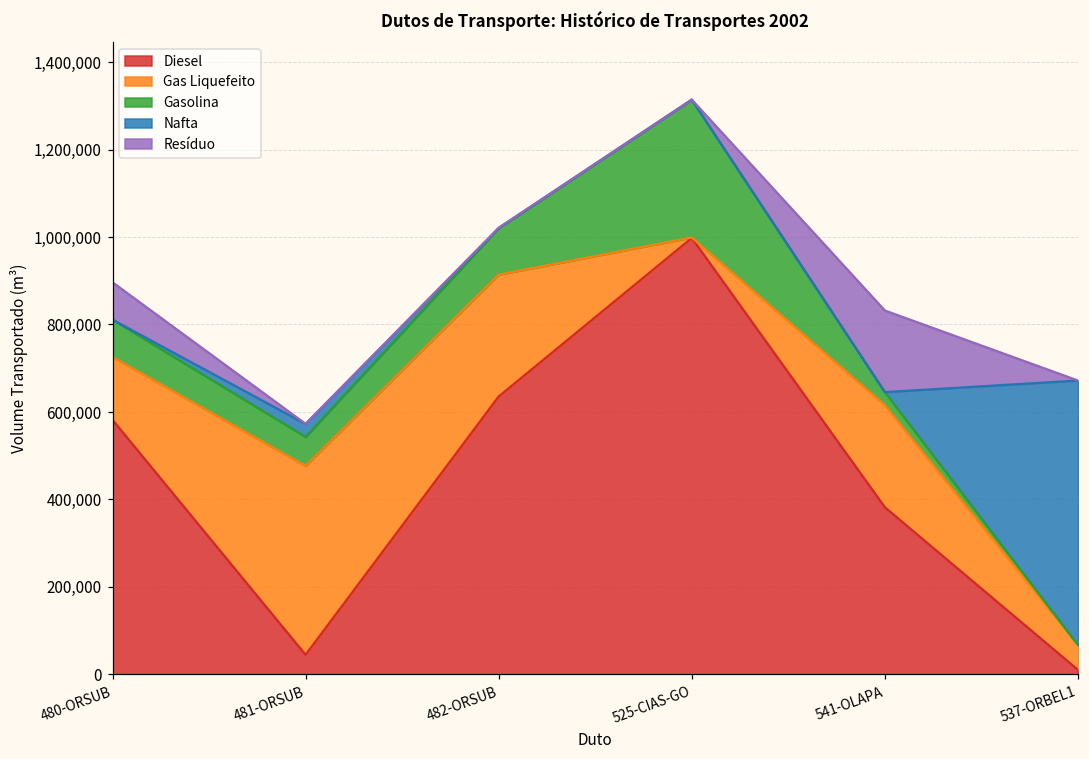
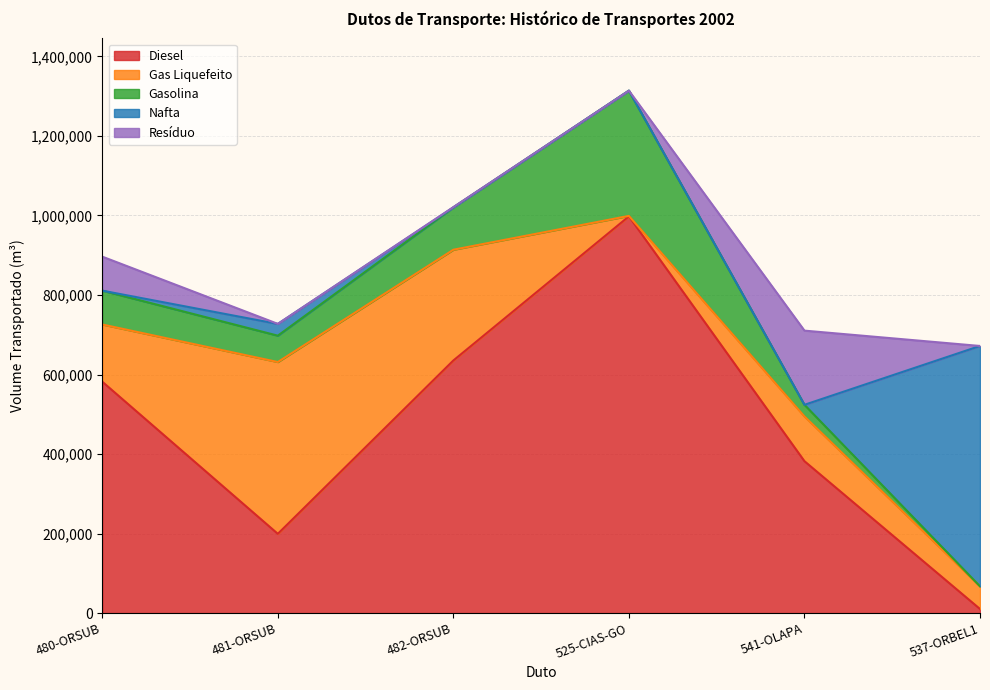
Diesel, 481-ORSUB: 40,000 -> 200,000
Gas Liquefeito, 541-OLAPA: 230,000 -> 110,000
